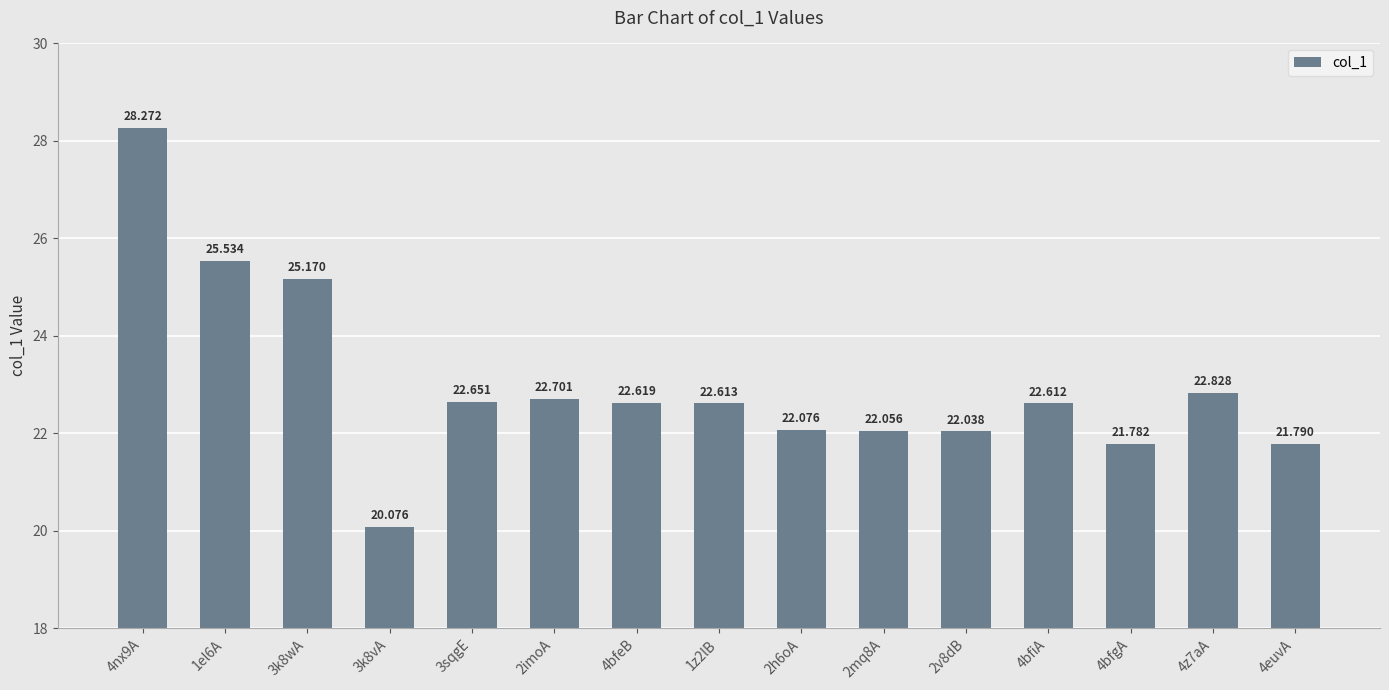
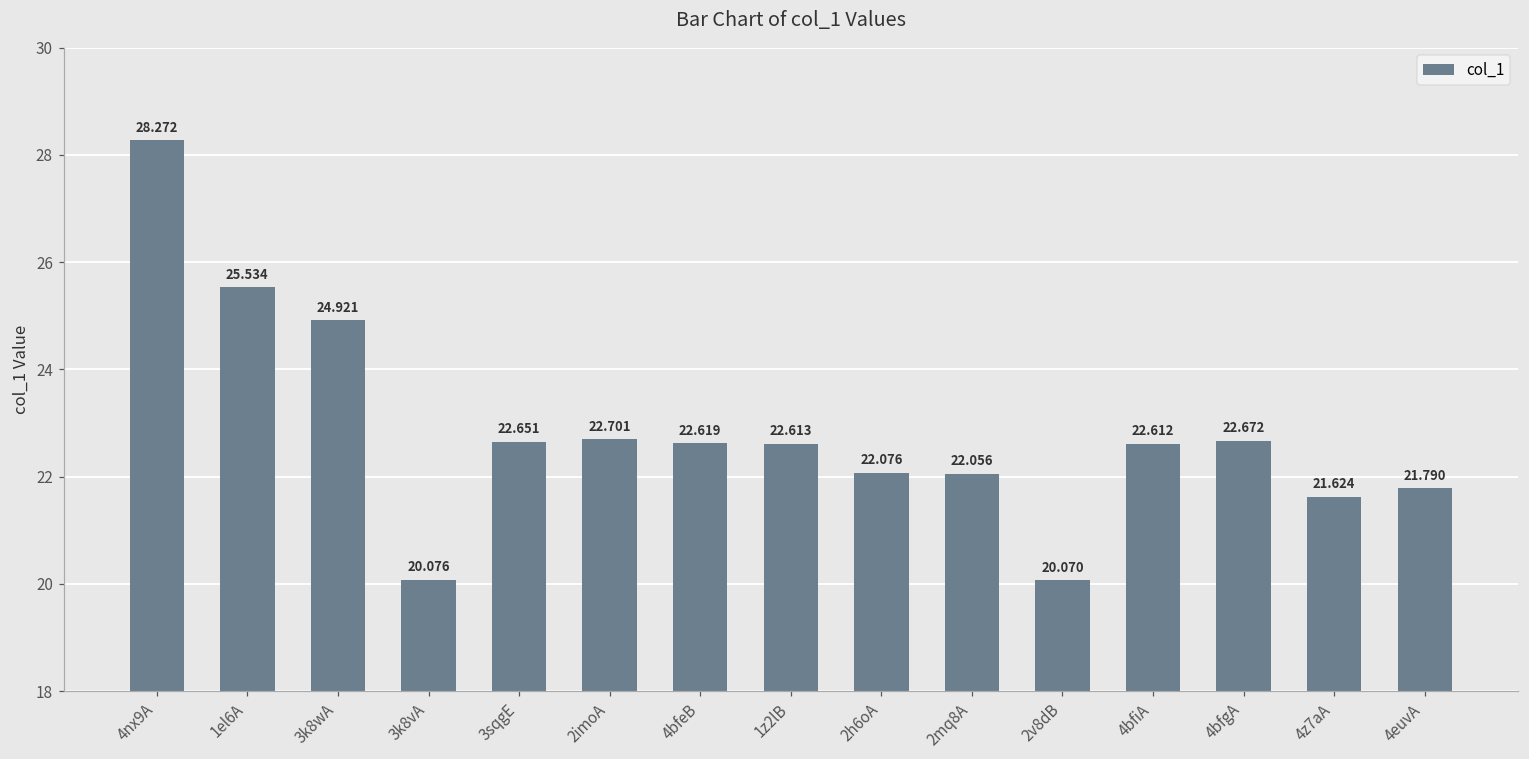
3k8wA: 25.170 -> 24.921
2v8dB: 22.038 -> 20.070
4bfgA: 21.782 -> 22.672
4z7aA: 22.828 -> 21.624
